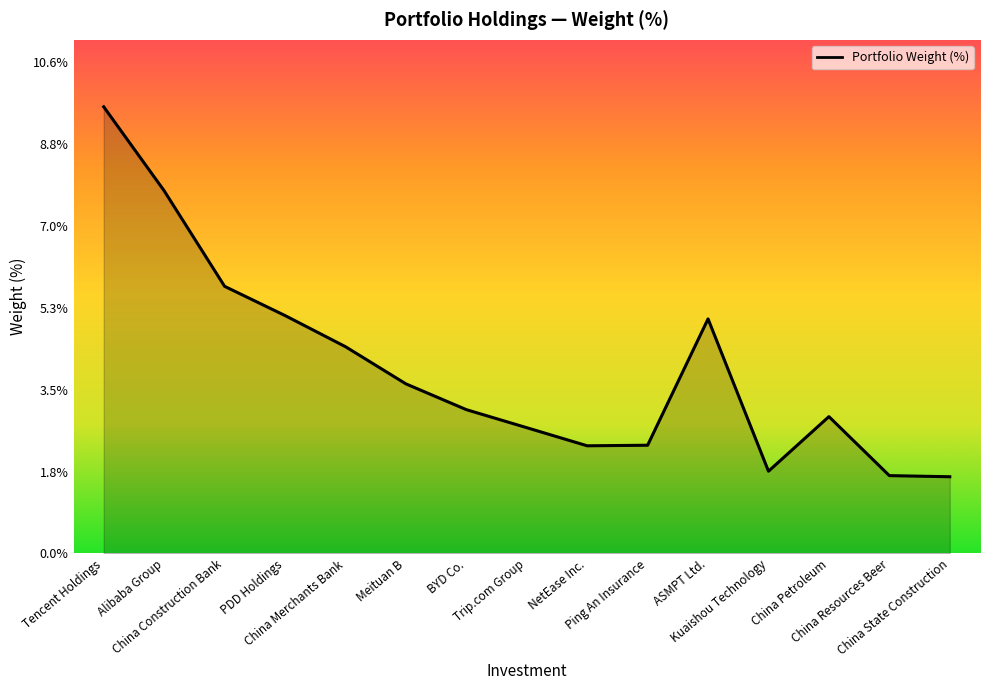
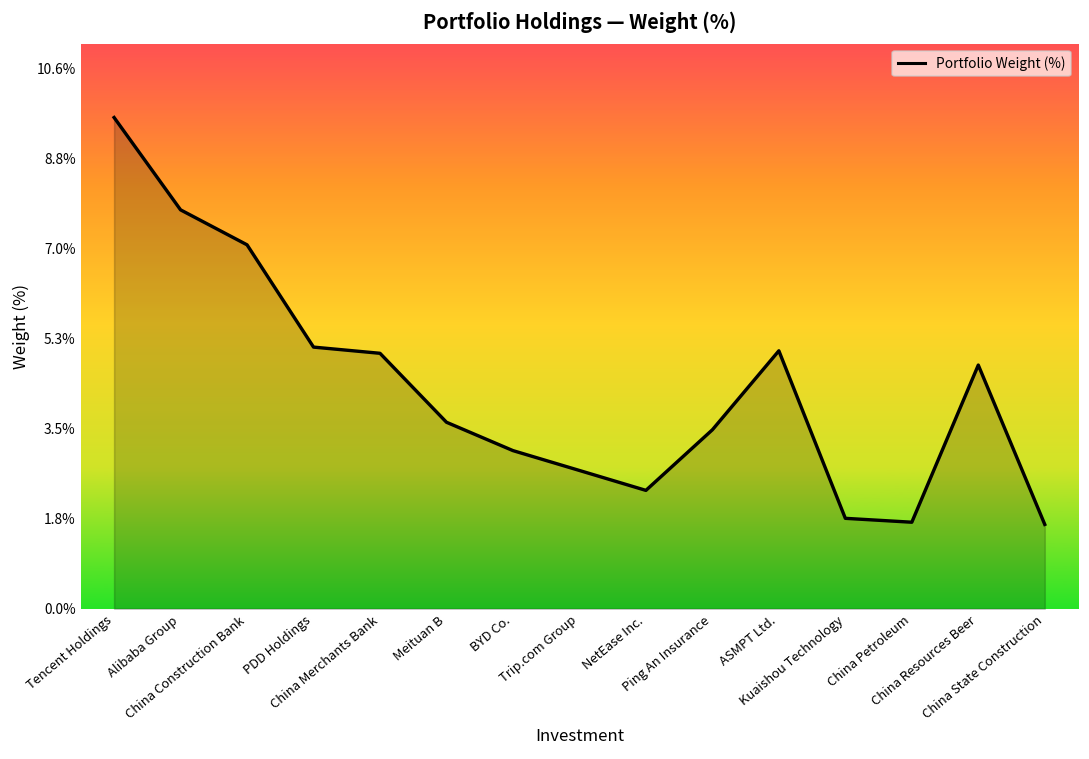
China Construction Bank: 5.7% -> 7.1%
China Merchants Bank: 4.4% -> 5.0%
Ping An Insurance: 2.3% -> 3.5%
China Petroleum: 2.9% -> 1.7%
China Resources Beer: 1.7% -> 4.8%
